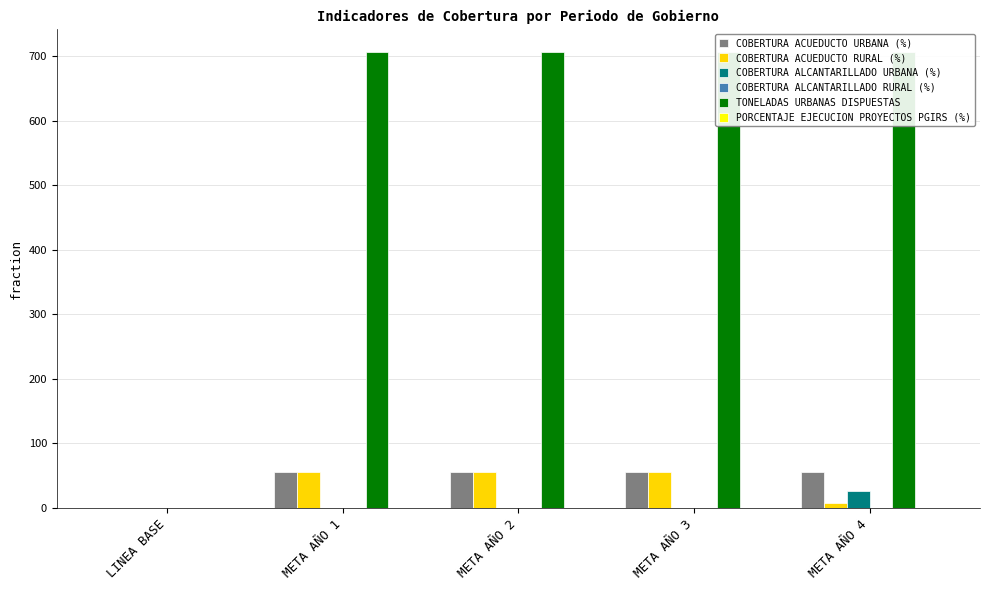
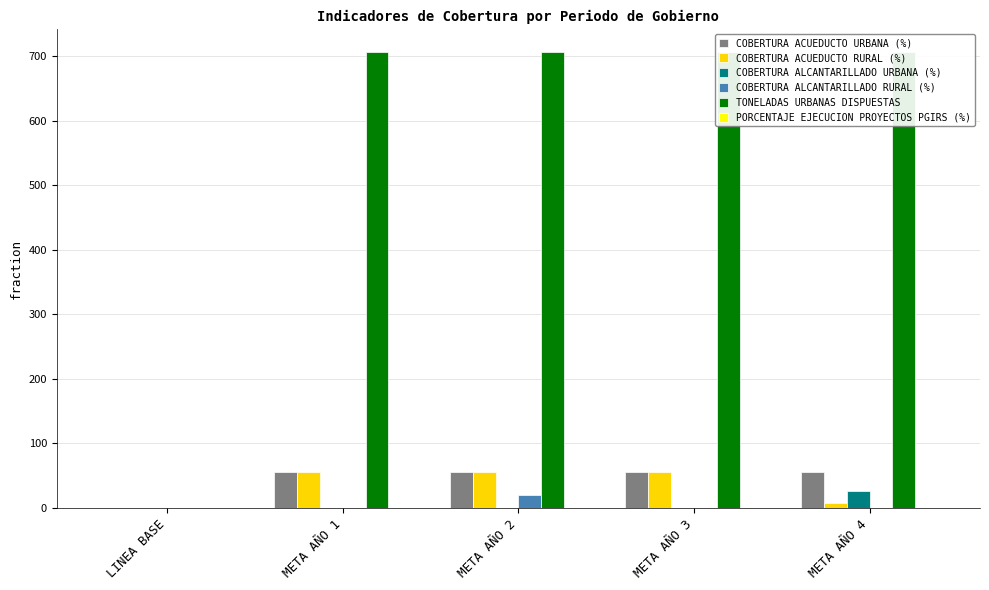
COBERTURA ALCANTARILLADO RURAL (%), META AÑO 2: 0 -> 20
